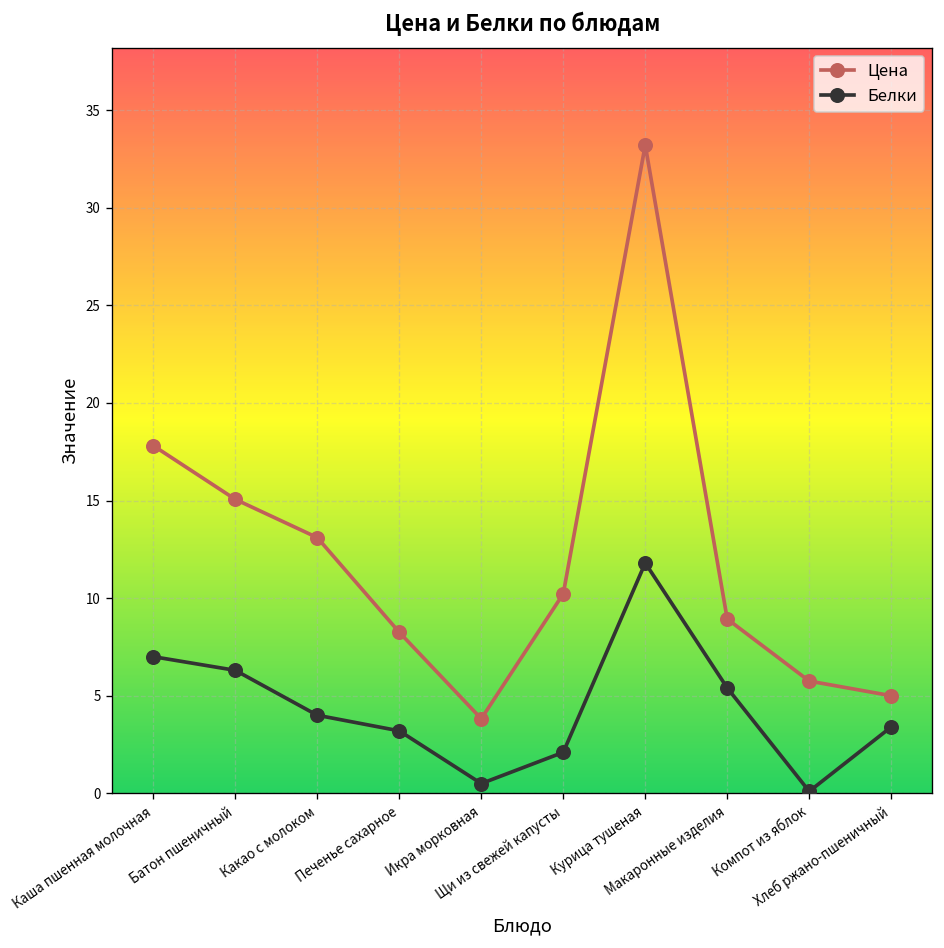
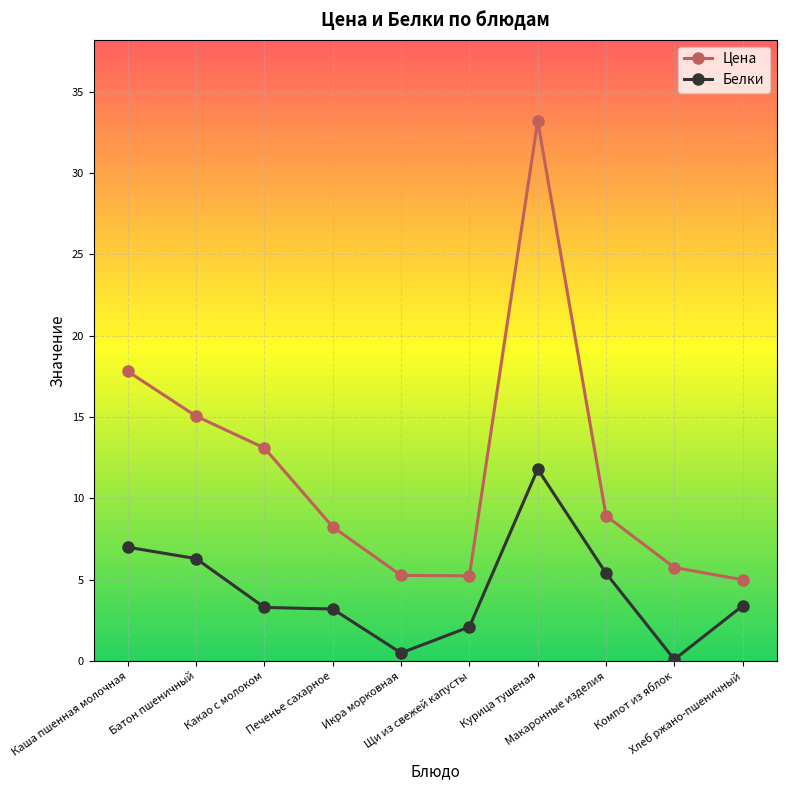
Белки, Какао с молоком: 4.0 -> 3.3
Цена, Икра морковная: 3.8 -> 5.3
Цена, Щи из свежей капусты: 10.2 -> 5.2
